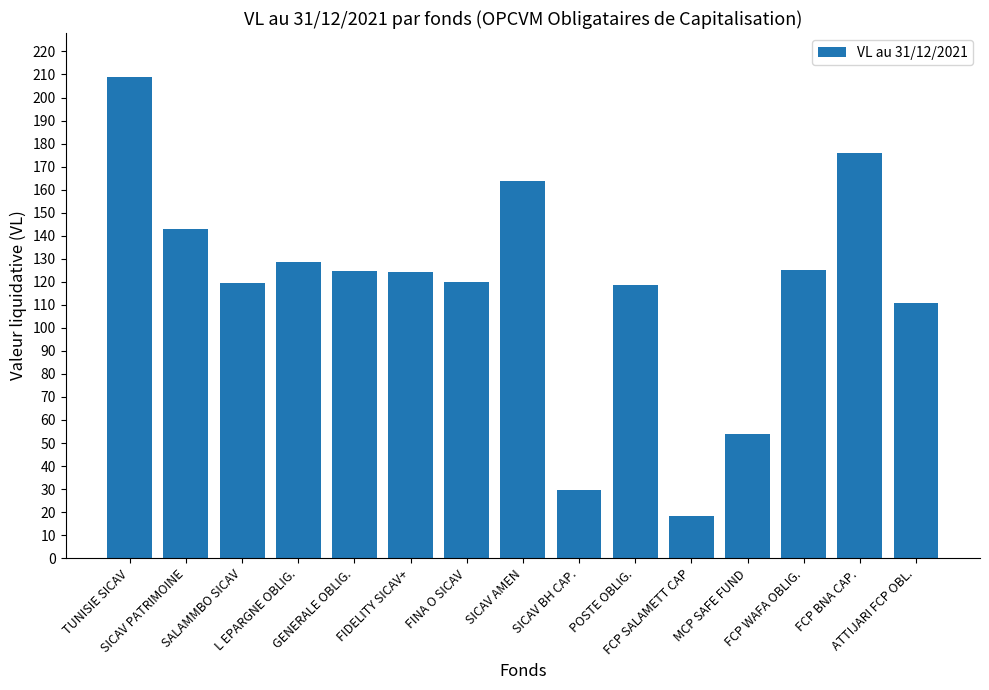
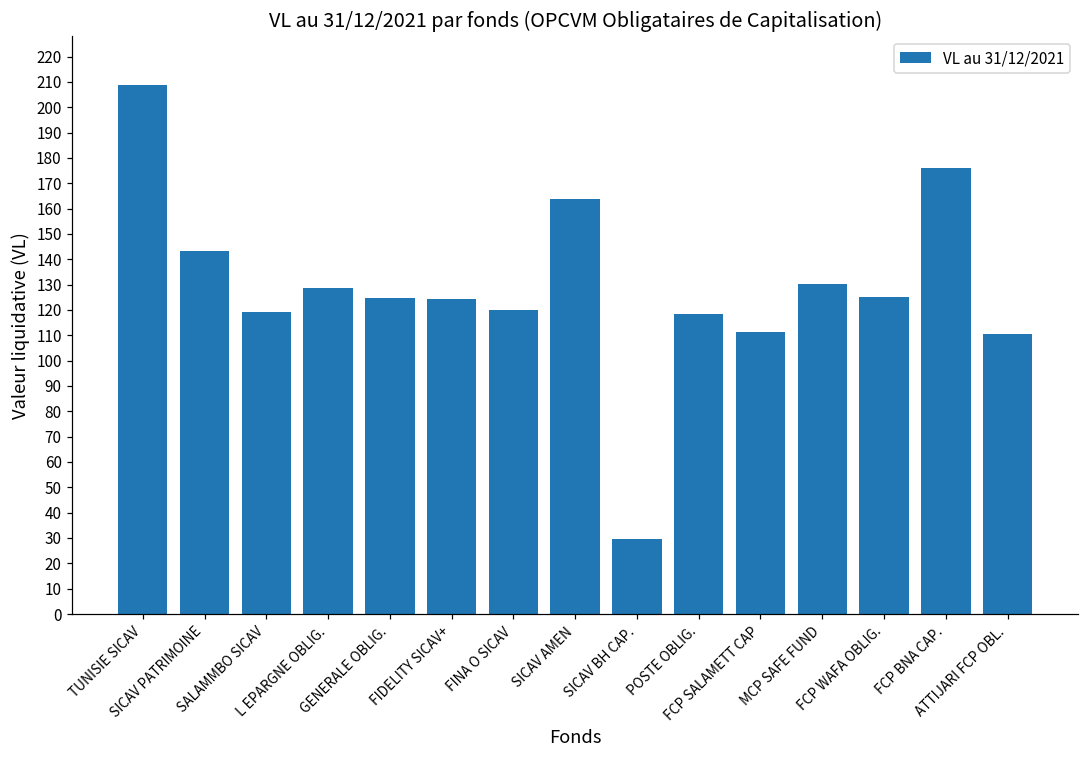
FCP SALAMETT CAP: 18 -> 111
MCP SAFE FUND: 54 -> 130
